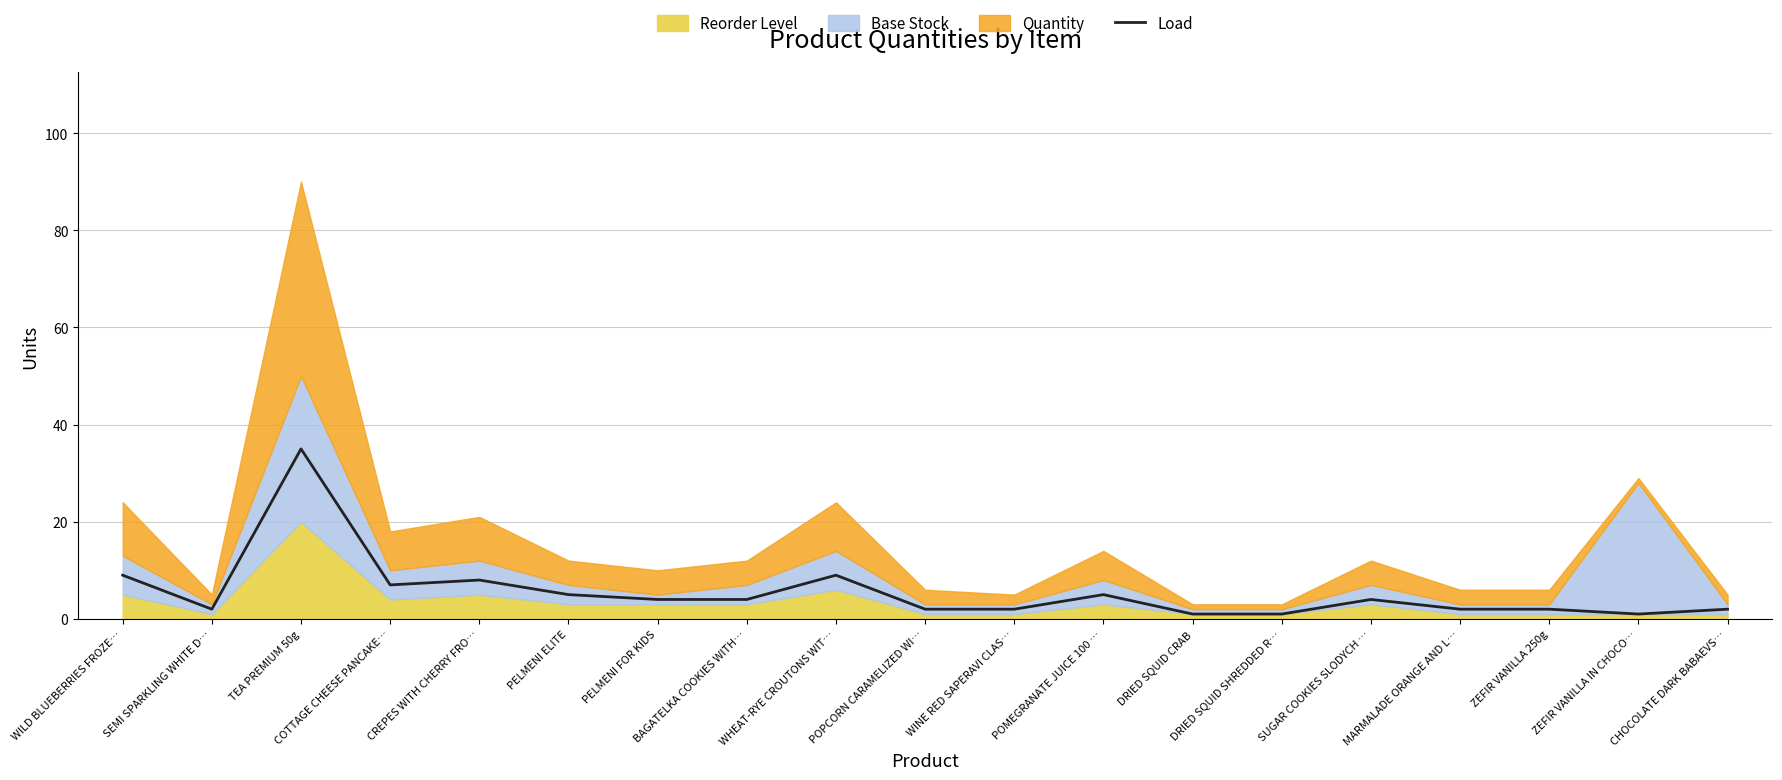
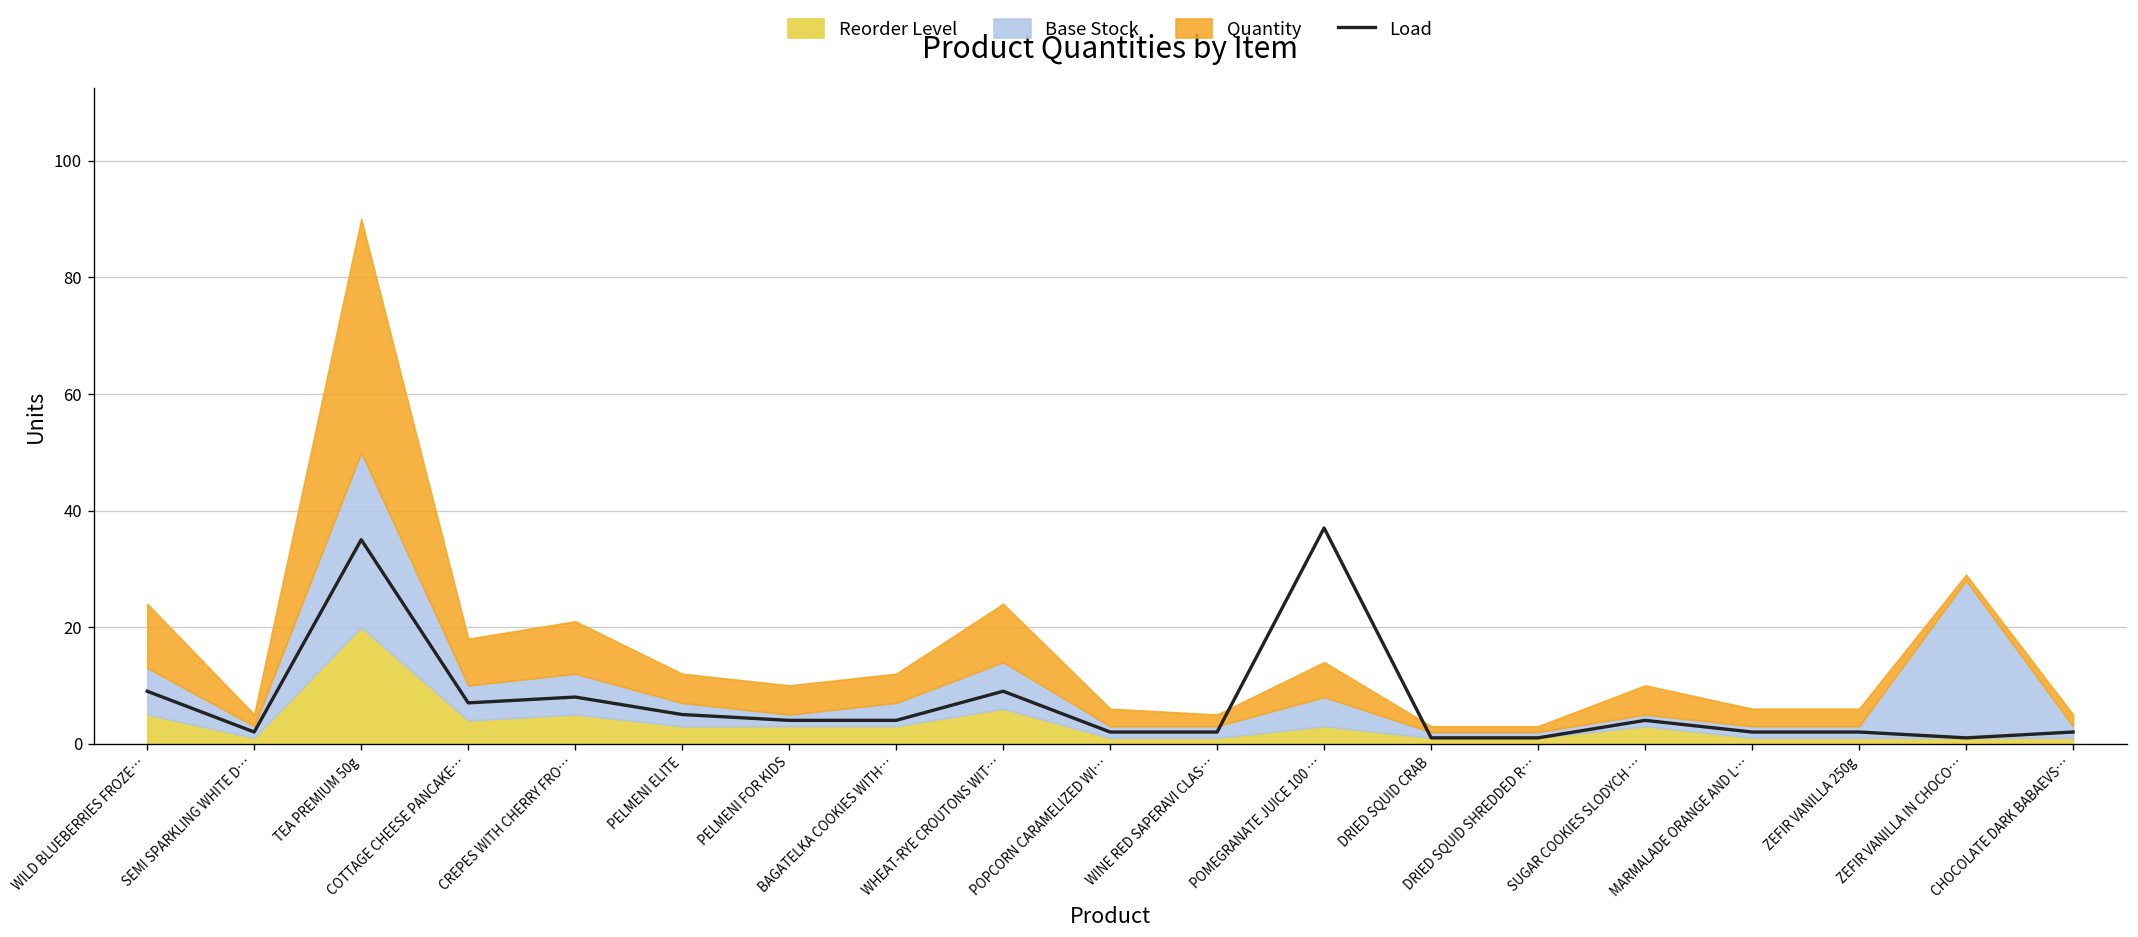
Load, POMEGRANATE JUICE 100 …: 5 -> 37
Base Stock, SUGAR COOKIES SLODYCH …: 4 -> 2
